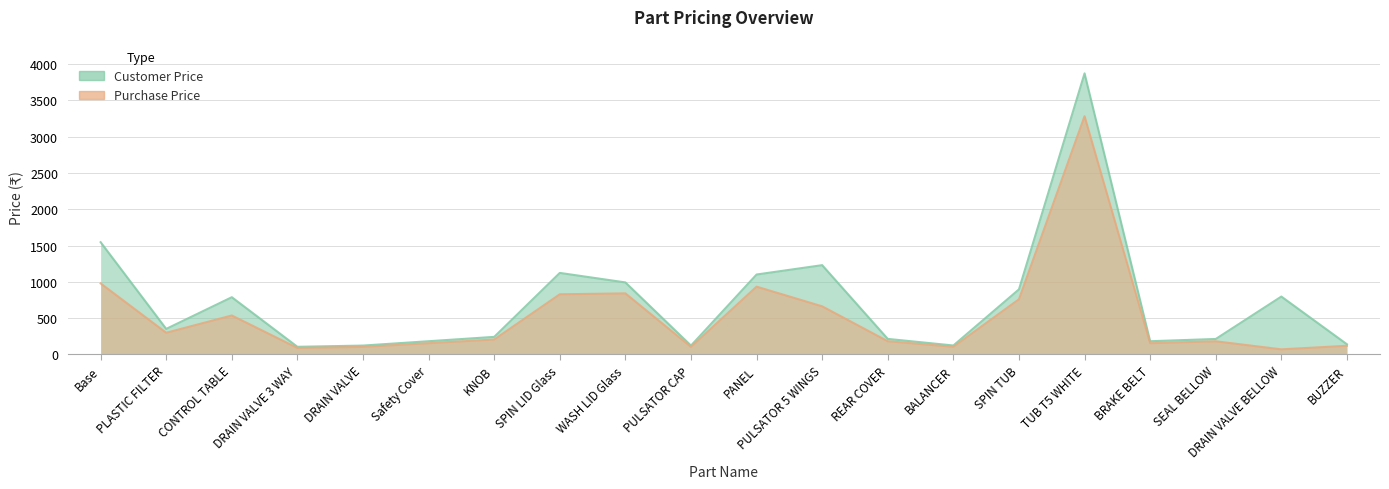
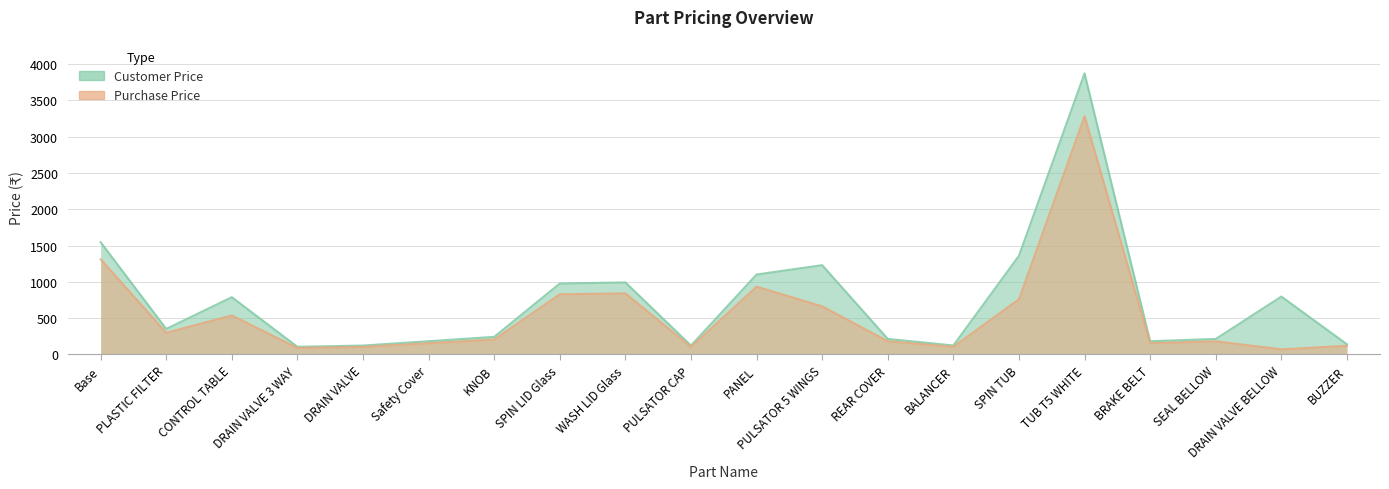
Purchase Price, Base: 1000 -> 1300
Customer Price, SPIN LID Glass: 1100 -> 1000
Customer Price, SPIN TUB: 900 -> 1400
